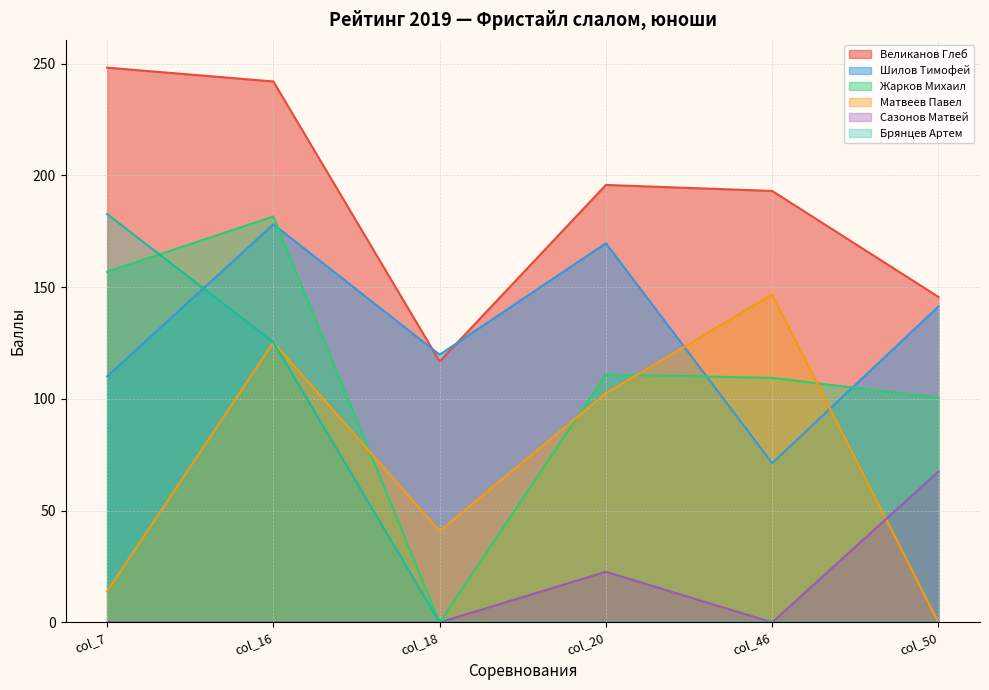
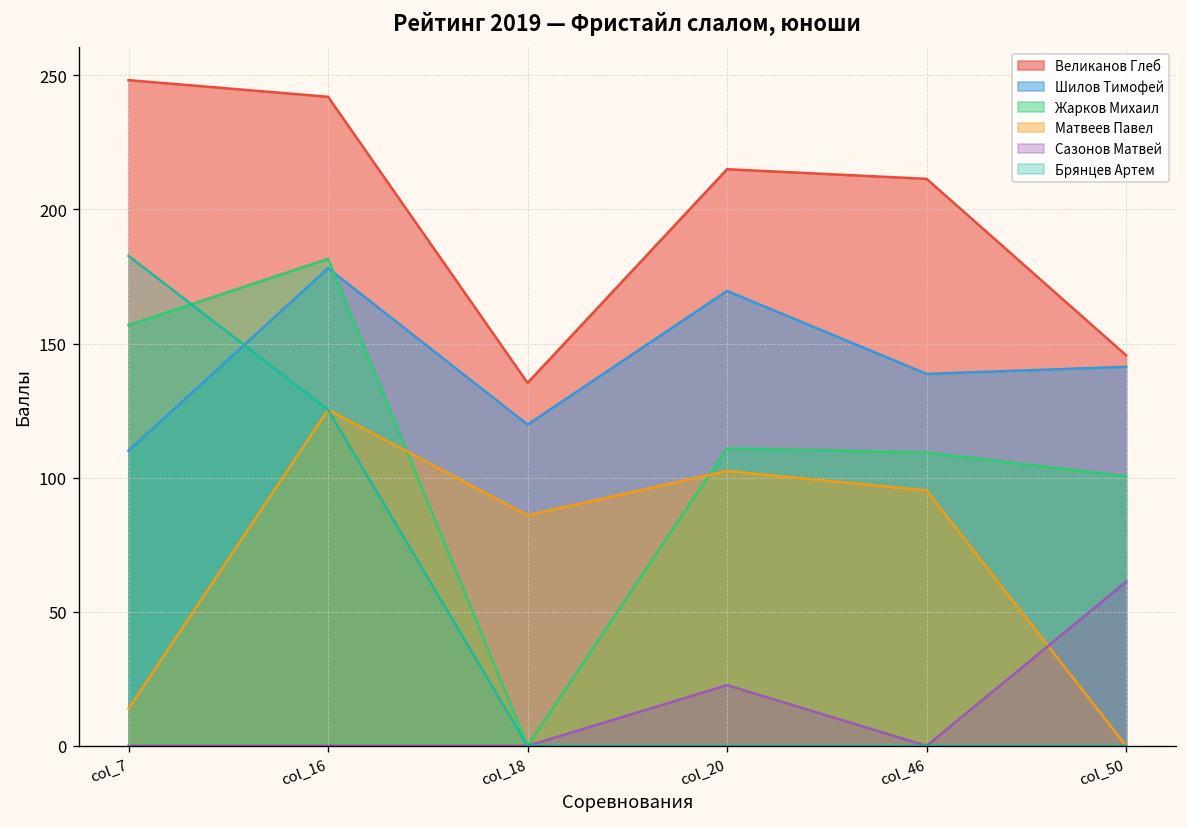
Великанов Глеб, col_18: 117 -> 135
Матвеев Павел, col_18: 41 -> 86
Великанов Глеб, col_20: 196 -> 215
Великанов Глеб, col_46: 193 -> 211
Шилов Тимофей, col_46: 71 -> 139
Матвеев Павел, col_46: 147 -> 95
Сазонов Матвей, col_50: 67 -> 61
